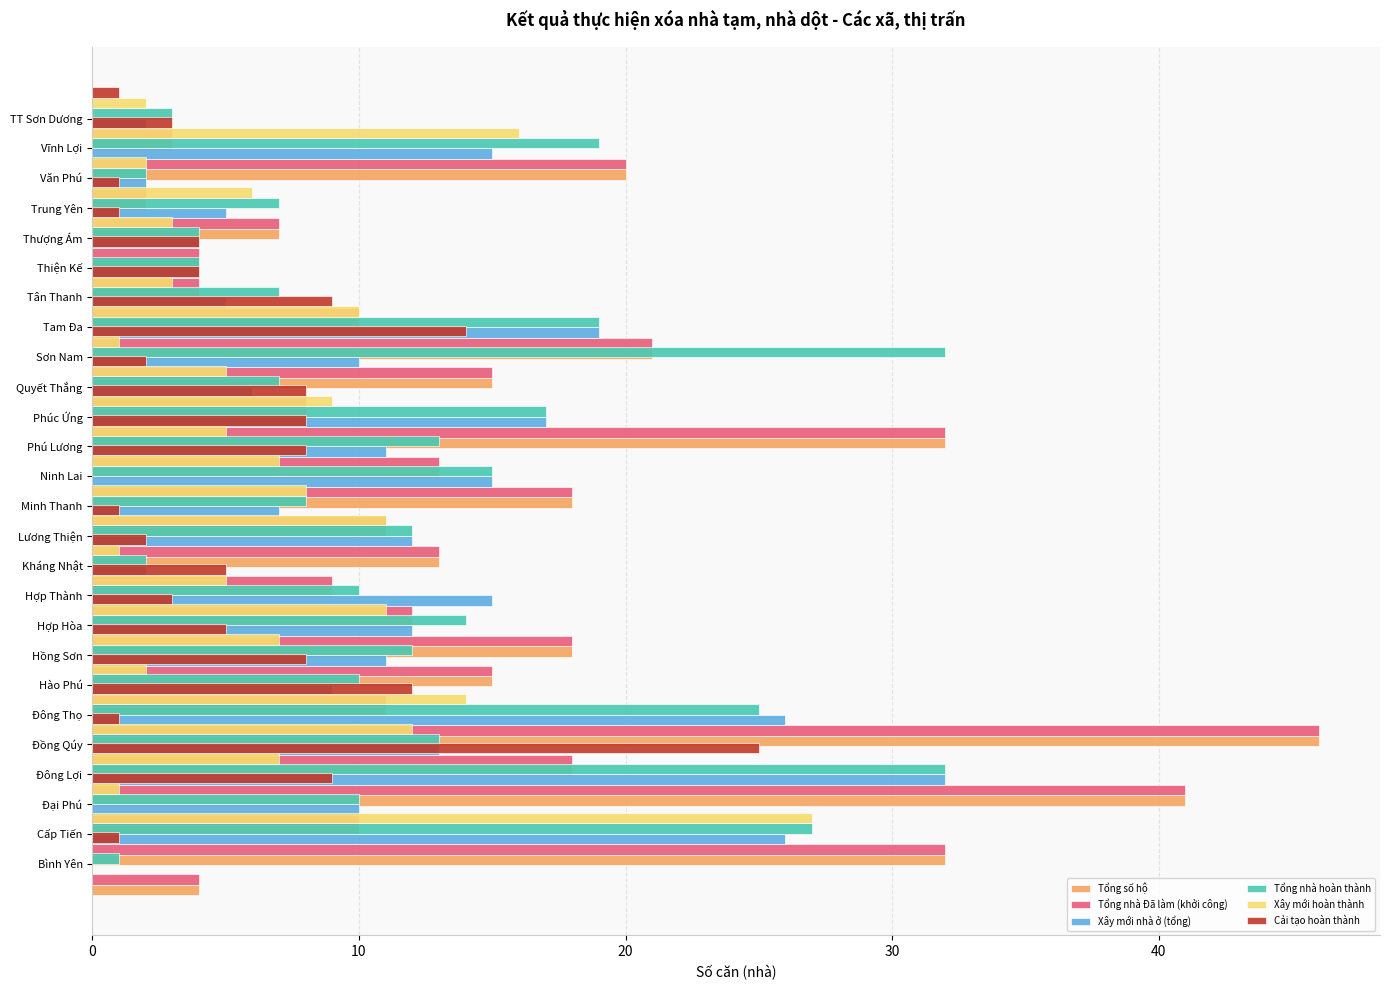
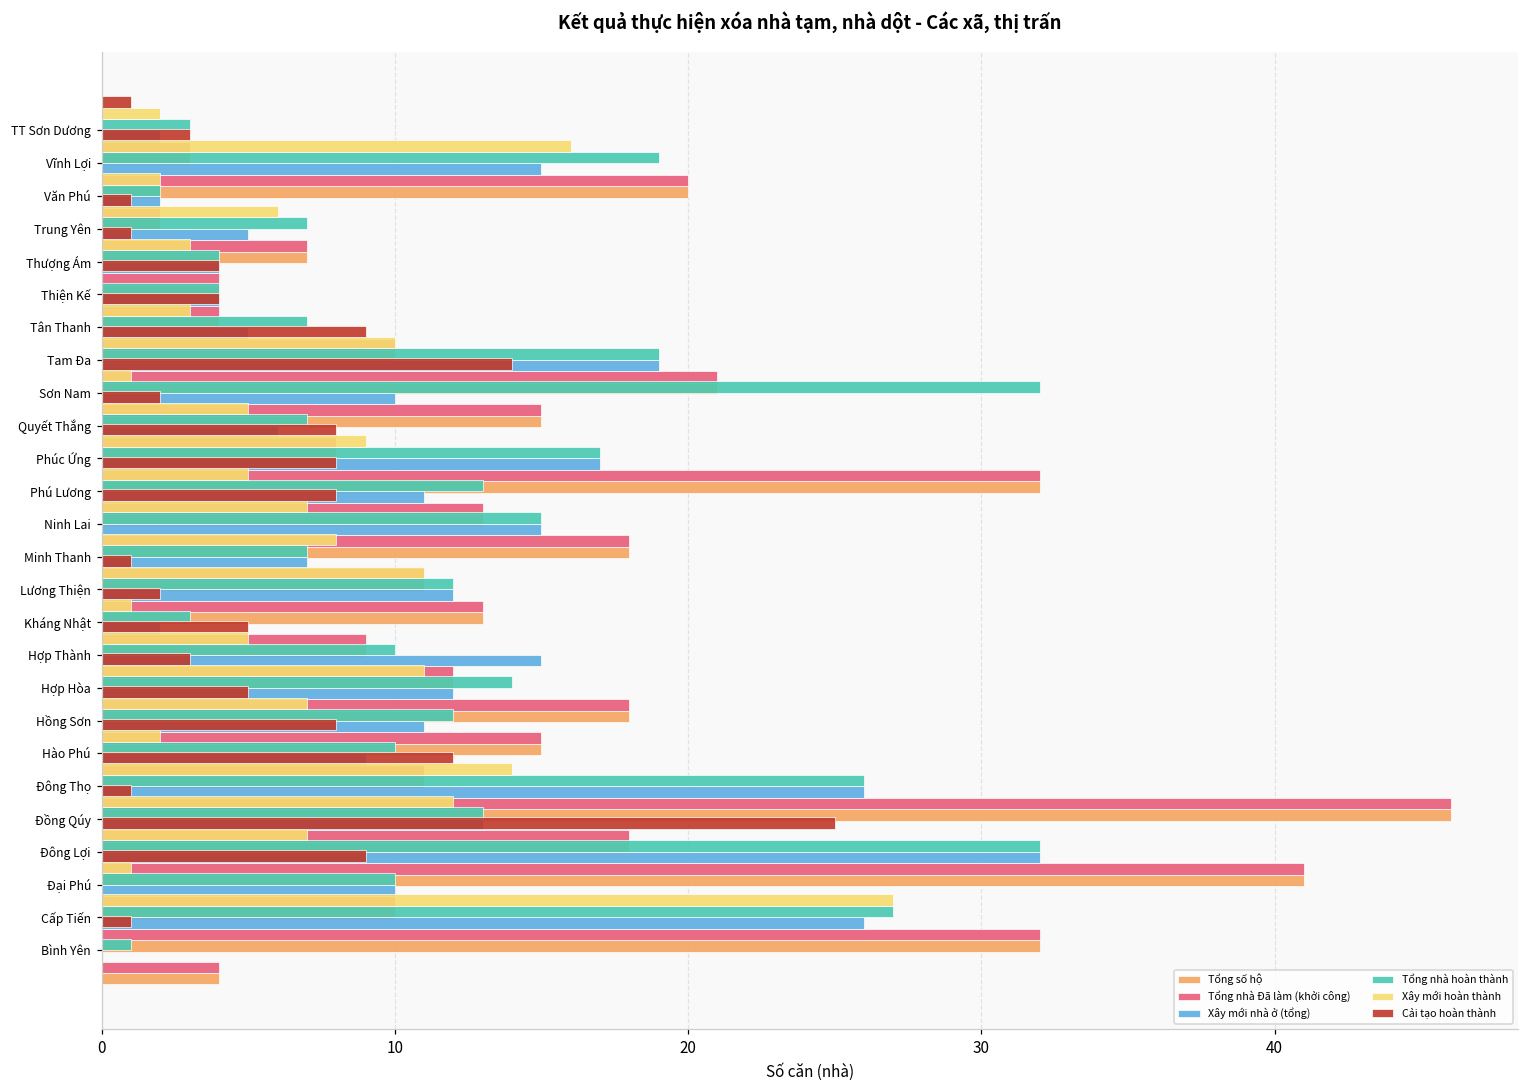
Tổng nhà hoàn thành, Minh Thanh: 8 -> 7
Tổng nhà hoàn thành, Kháng Nhật: 2 -> 3
Tổng nhà hoàn thành, Đông Thọ: 25 -> 26
